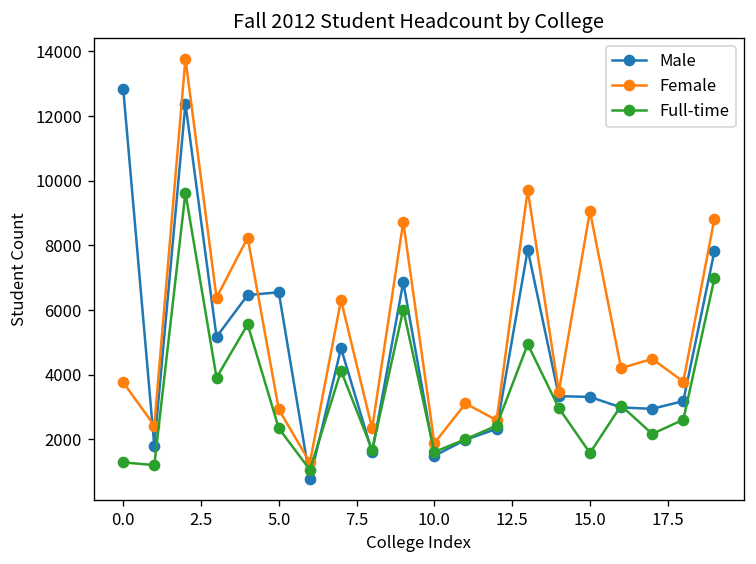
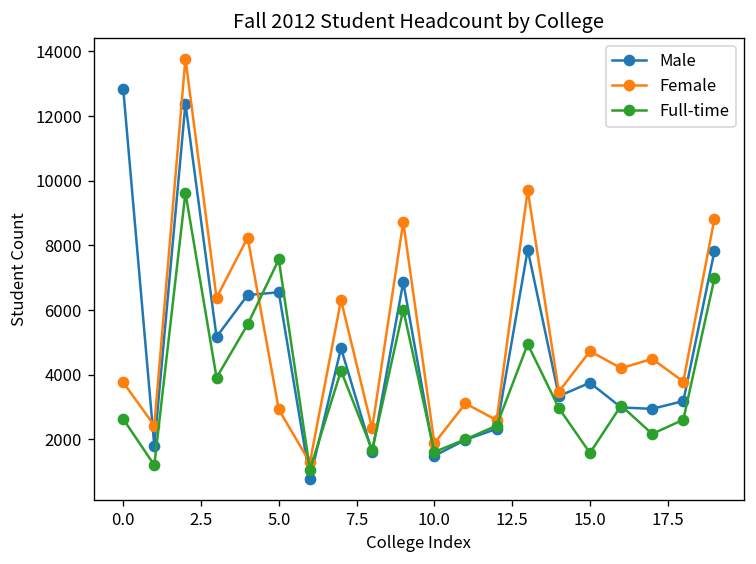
Full-time, 0.0: 1300 -> 2600
Full-time, 5.0: 2300 -> 7600
Male, 15.0: 3300 -> 3800
Female, 15.0: 9100 -> 4700
